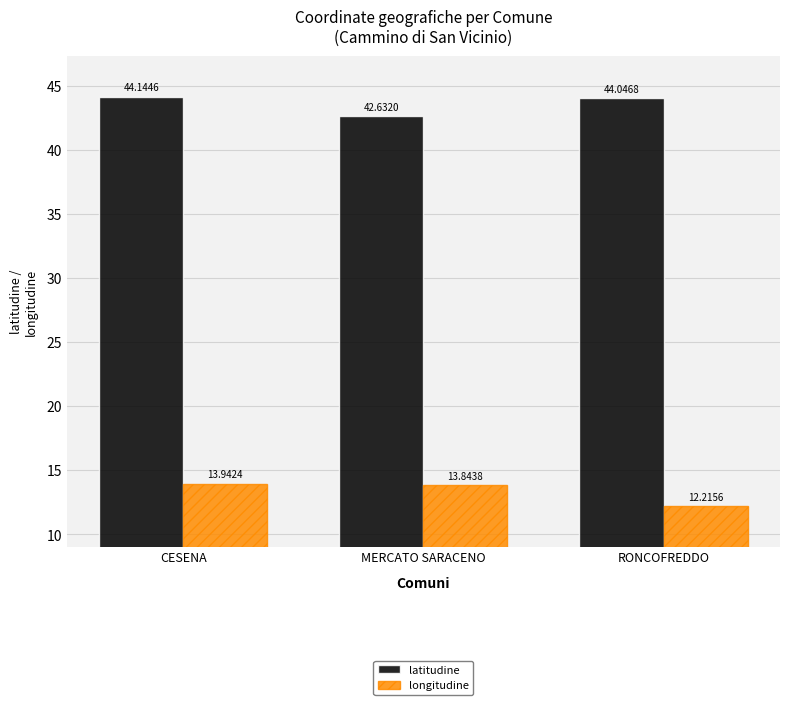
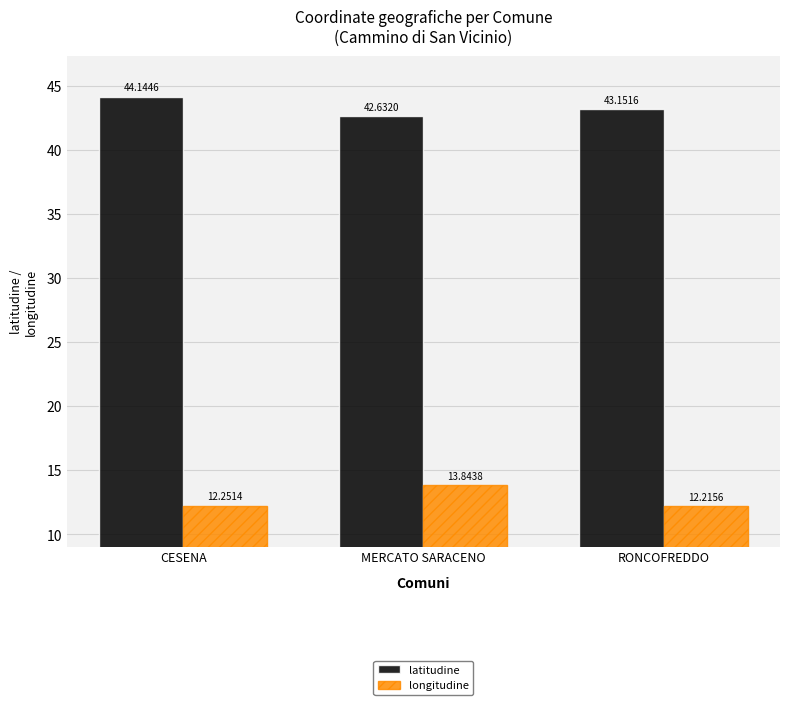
longitudine, CESENA: 13.9424 -> 12.2514
latitudine, RONCOFREDDO: 44.0468 -> 43.1516
